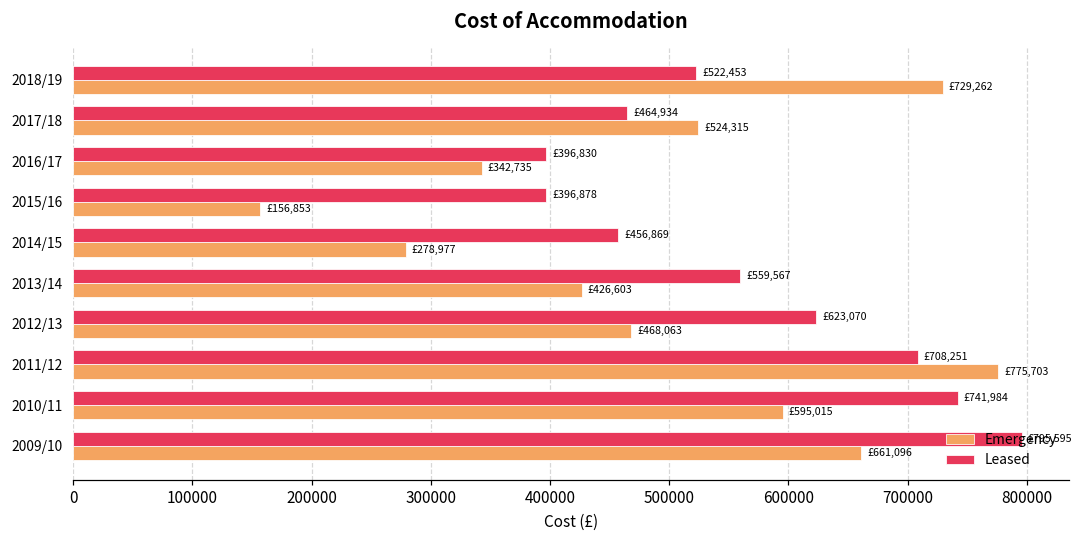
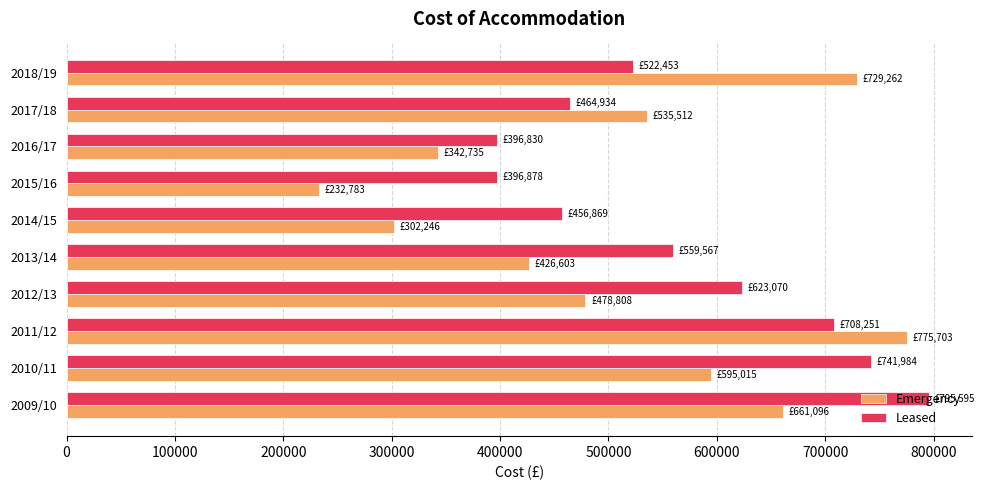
Emergency, 2017/18: £524,315 -> £535,512
Emergency, 2015/16: £156,853 -> £232,783
Emergency, 2014/15: £278,977 -> £302,246
Emergency, 2012/13: £468,063 -> £478,808
